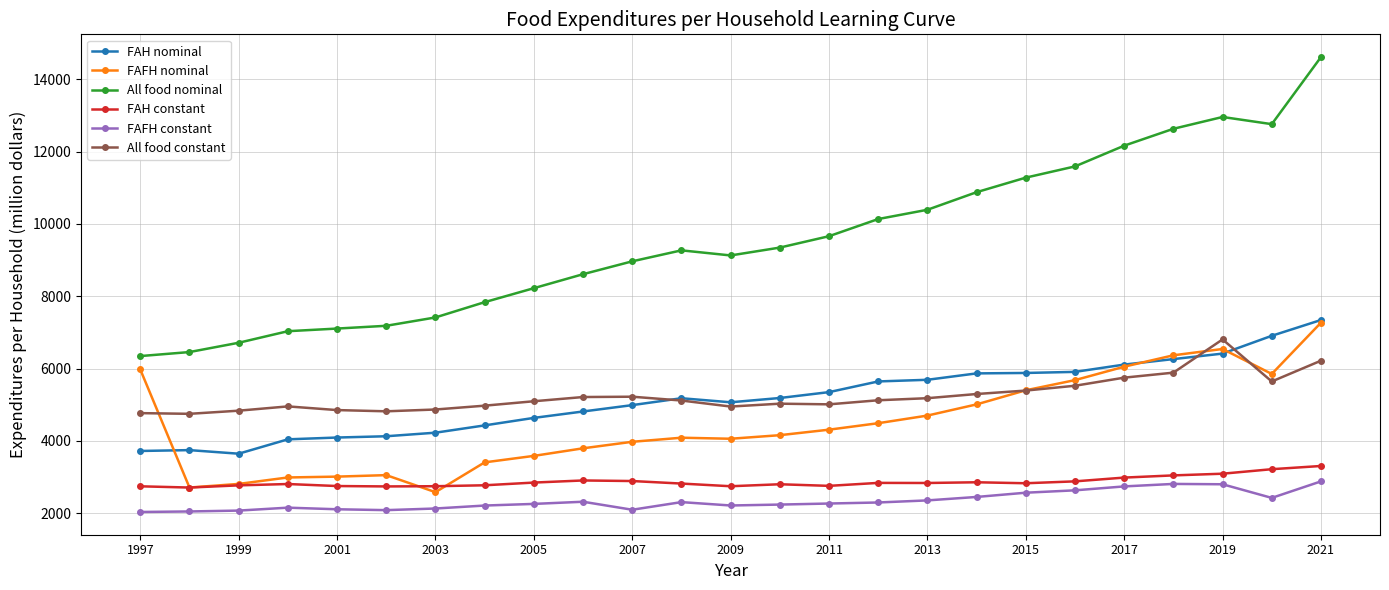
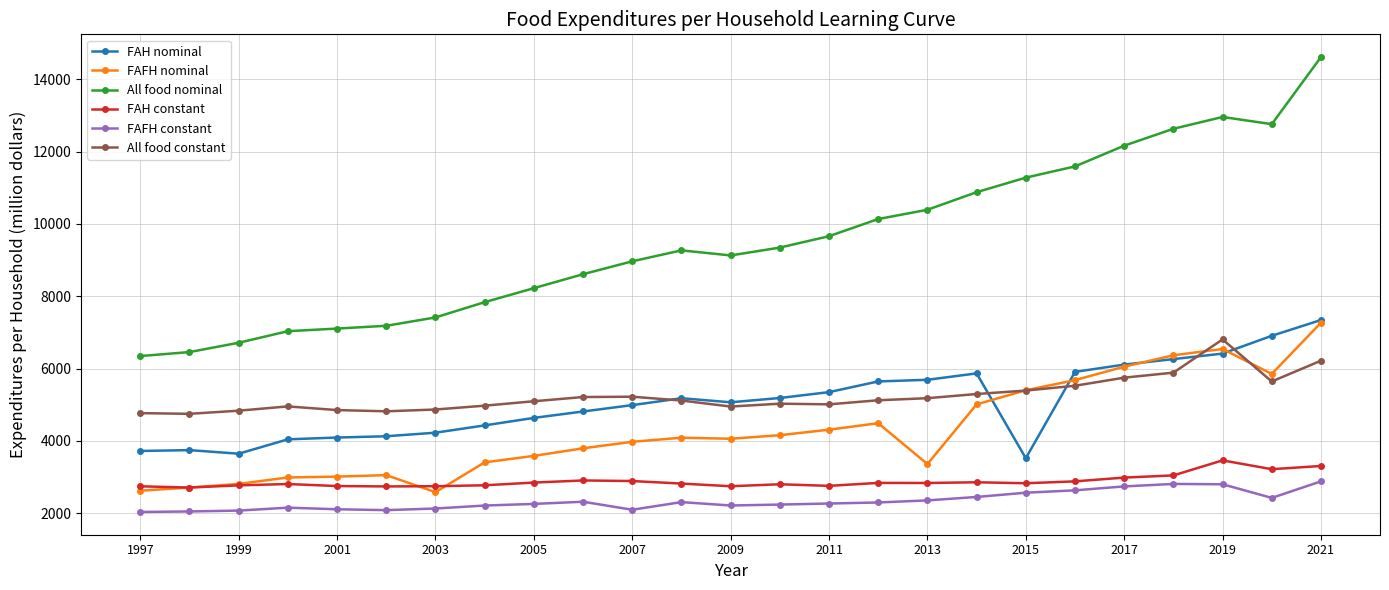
FAFH nominal, 1997: 6000 -> 2600
FAFH nominal, 2013: 4700 -> 3400
FAH nominal, 2015: 5900 -> 3500
FAH constant, 2019: 3100 -> 3500
